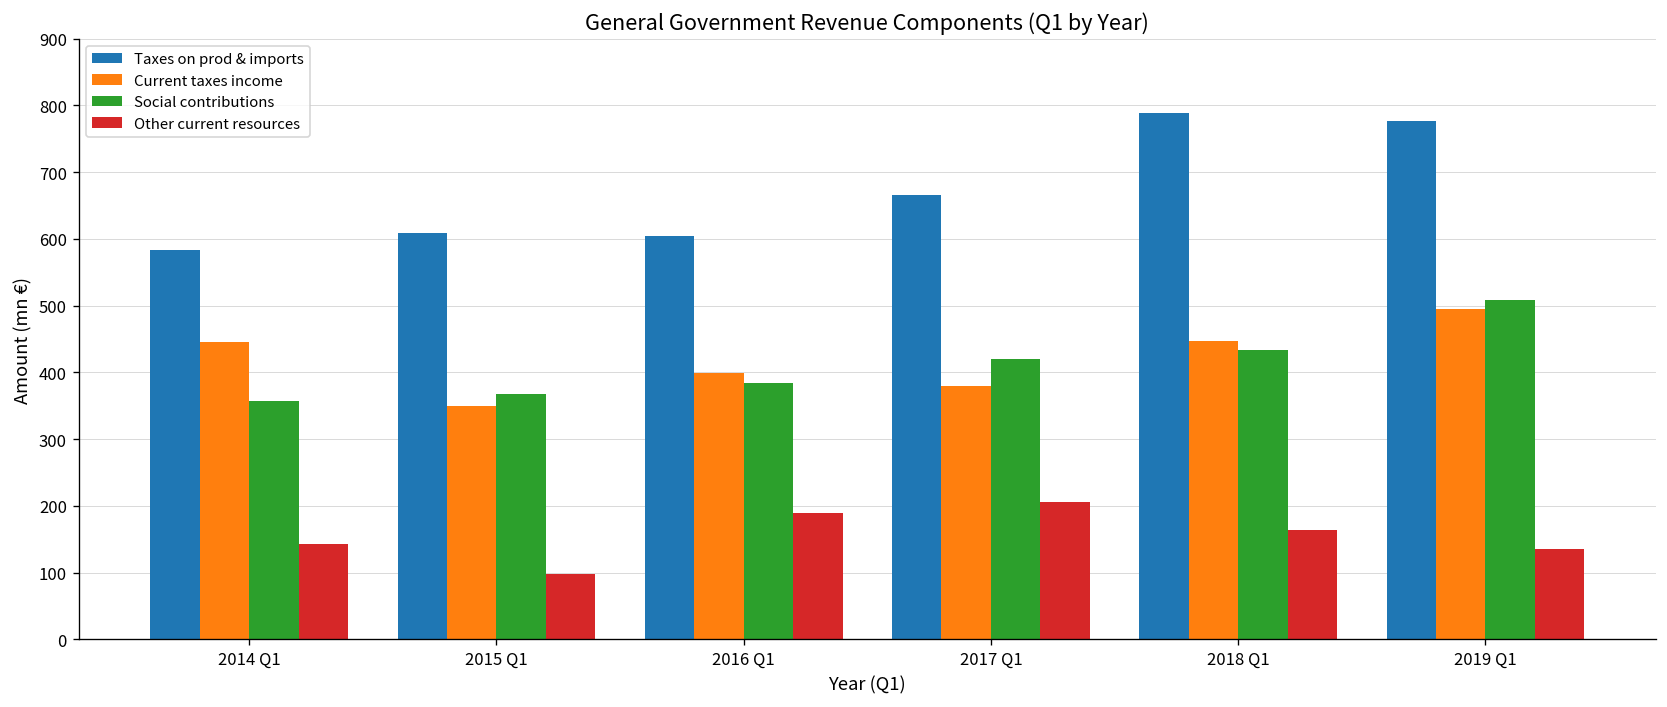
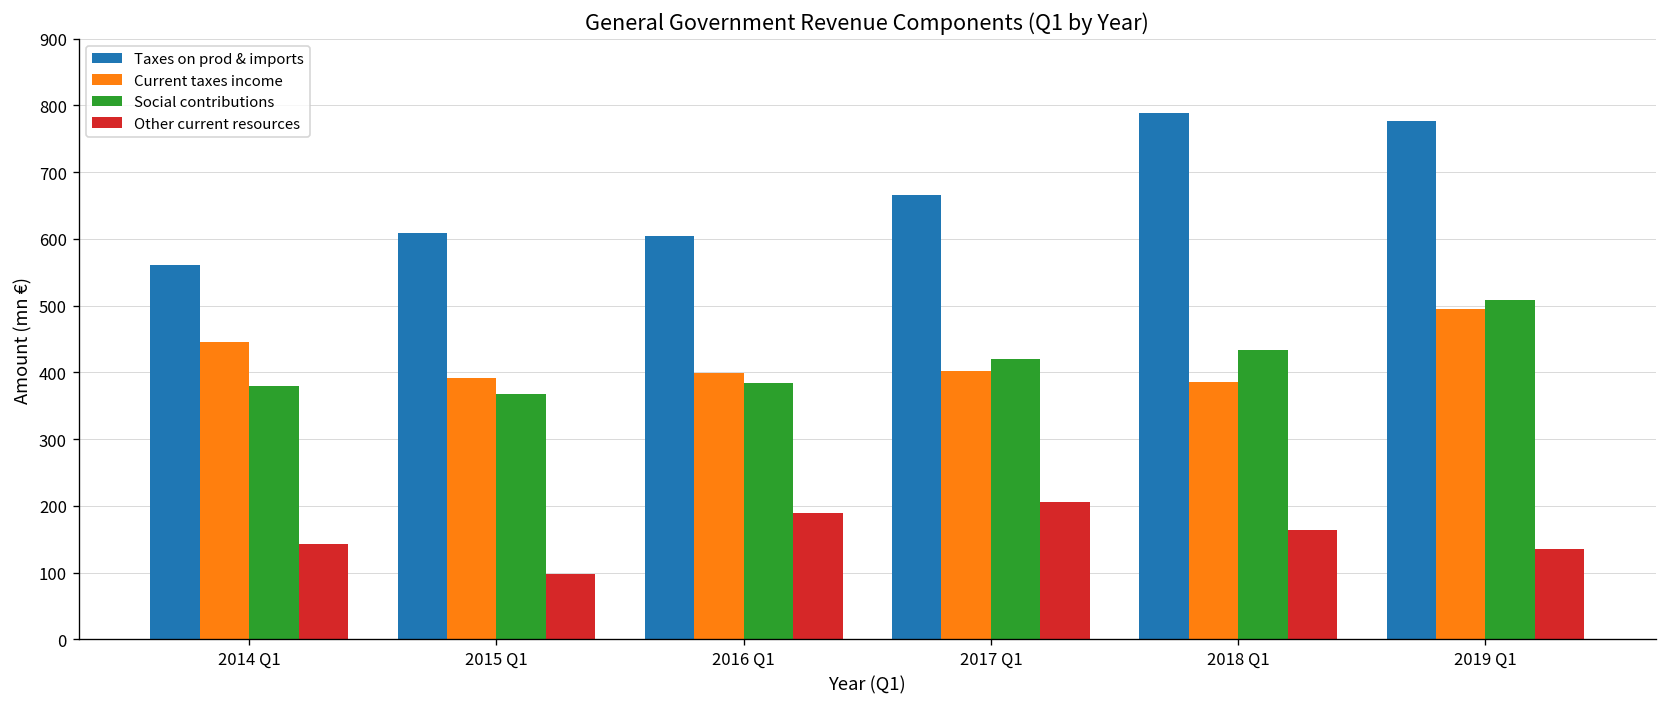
Taxes on prod & imports, 2014 Q1: 580 -> 560
Social contributions, 2014 Q1: 360 -> 380
Current taxes income, 2015 Q1: 350 -> 390
Current taxes income, 2017 Q1: 380 -> 400
Current taxes income, 2018 Q1: 450 -> 390
